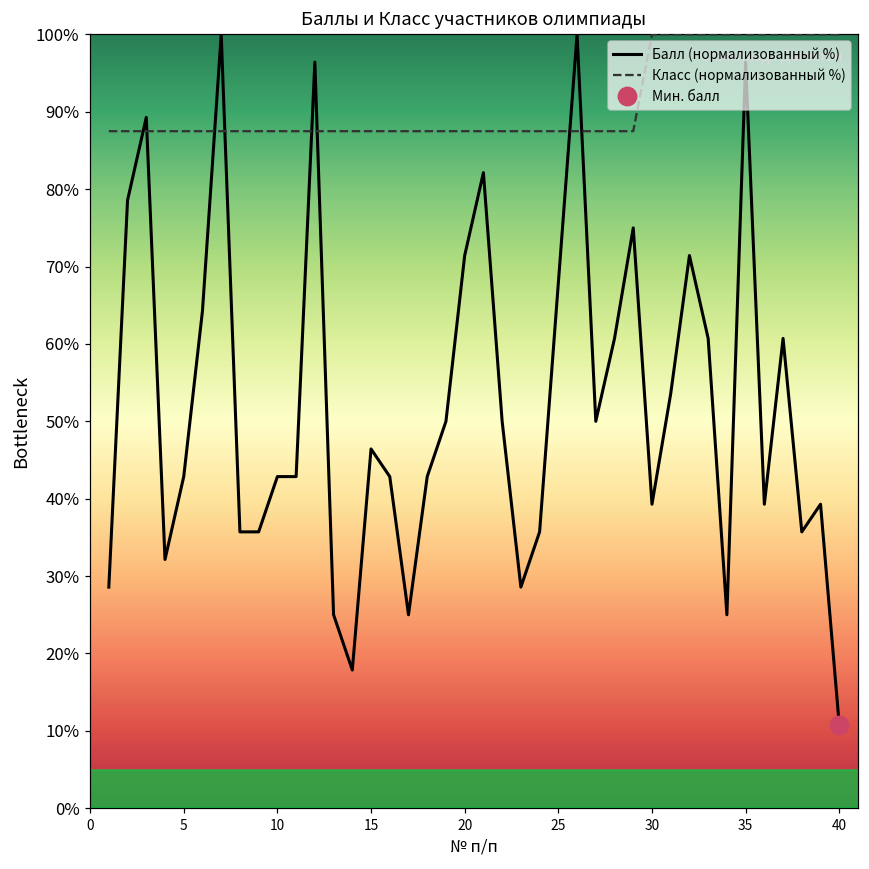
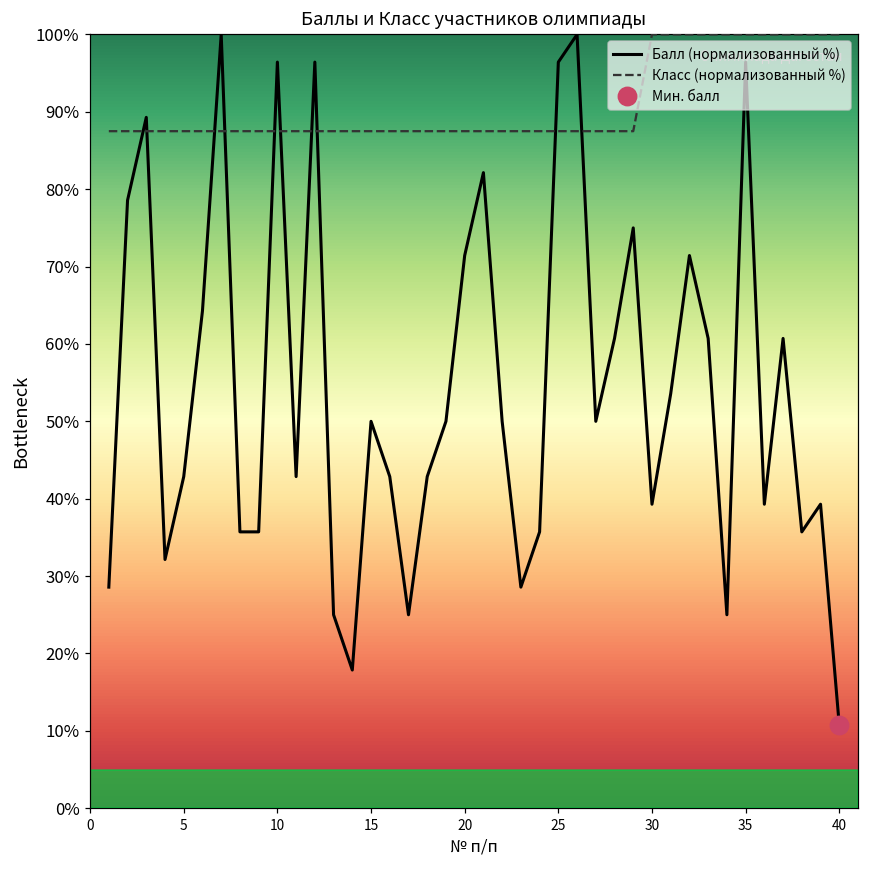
Балл (нормализованный %), 10: 43% -> 96%
Балл (нормализованный %), 15: 46% -> 50%
Балл (нормализованный %), 25: 68% -> 96%
